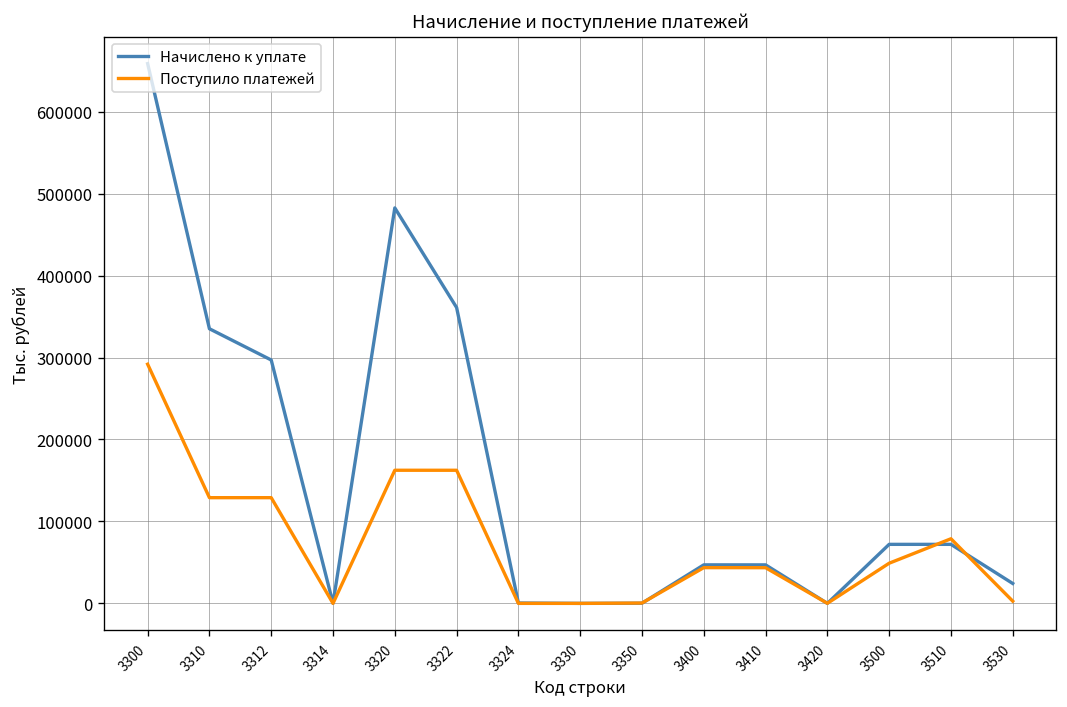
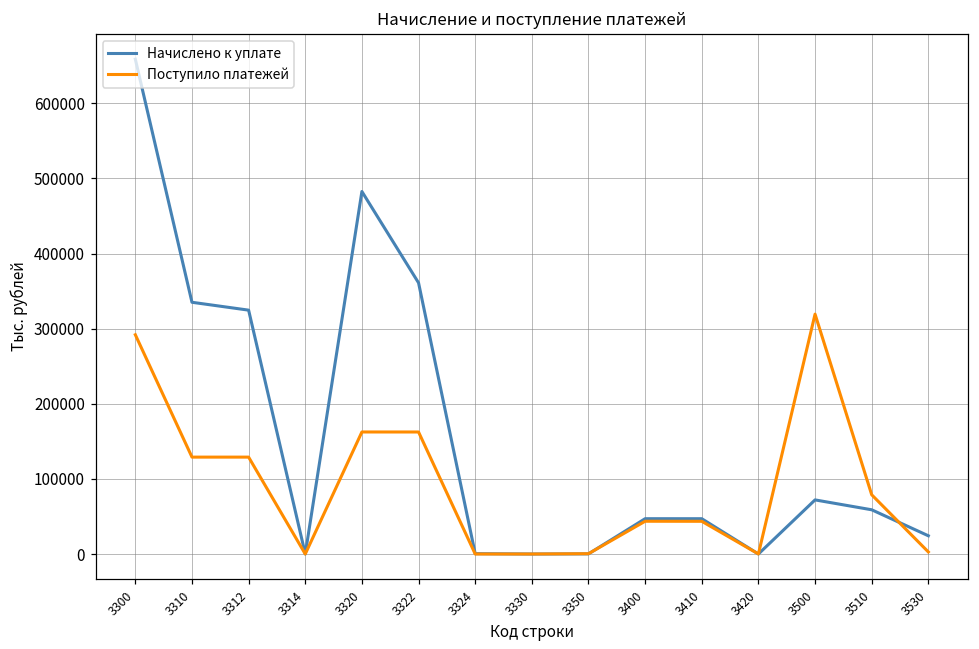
Начислено к уплате, 3312: 300000 -> 320000
Поступило платежей, 3500: 50000 -> 320000
Начислено к уплате, 3510: 70000 -> 60000
